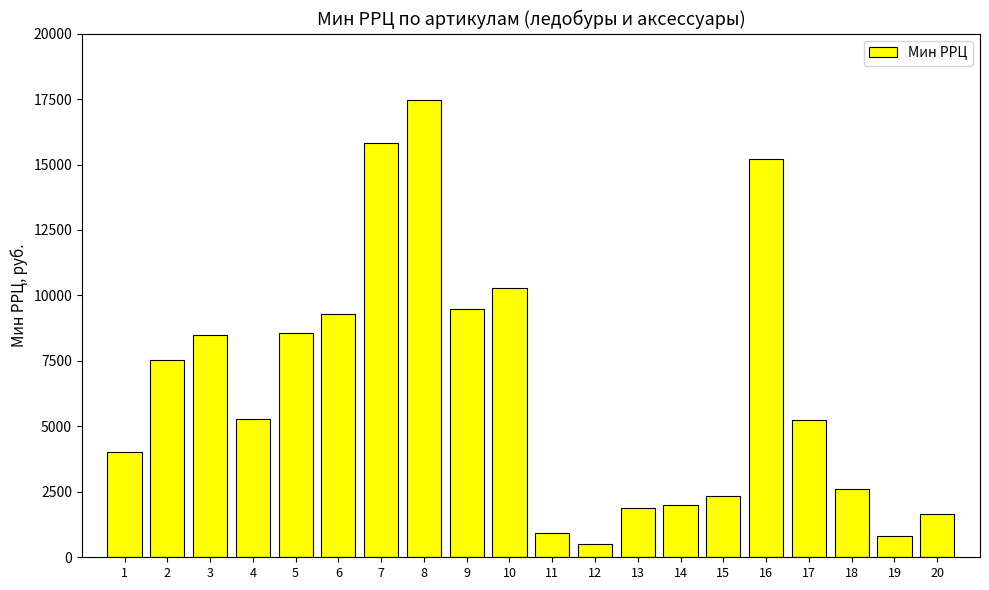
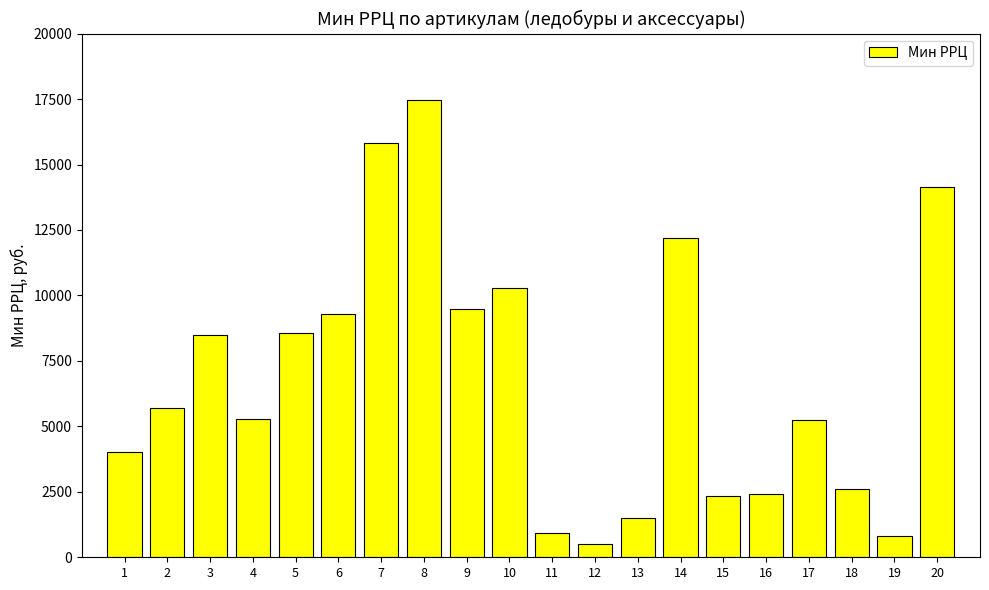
2: 7500 -> 5700
13: 1900 -> 1500
14: 2000 -> 12200
16: 15200 -> 2400
20: 1700 -> 14100
